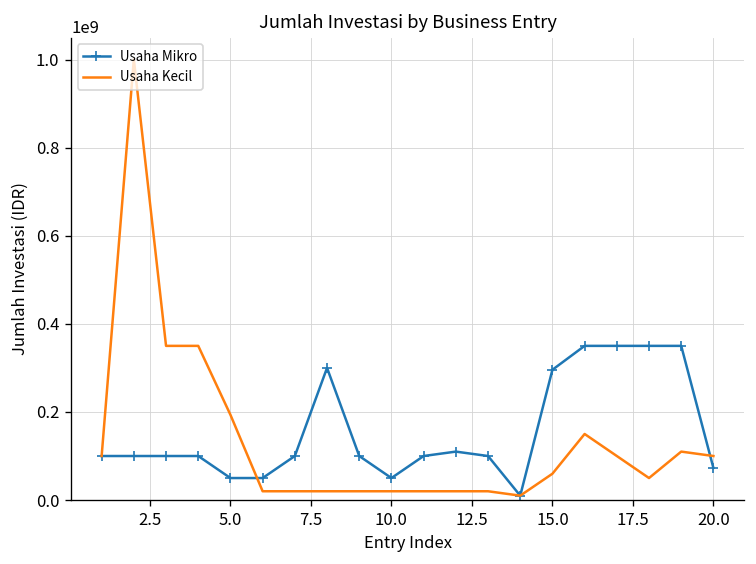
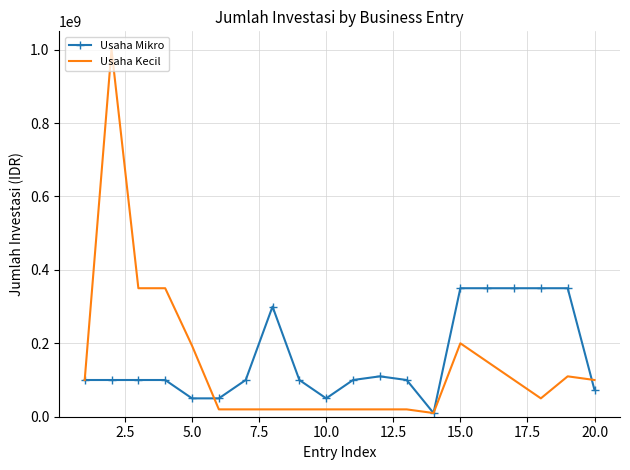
Usaha Mikro, 15.0: 300000000 -> 350000000
Usaha Kecil, 15.0: 60000000 -> 200000000
